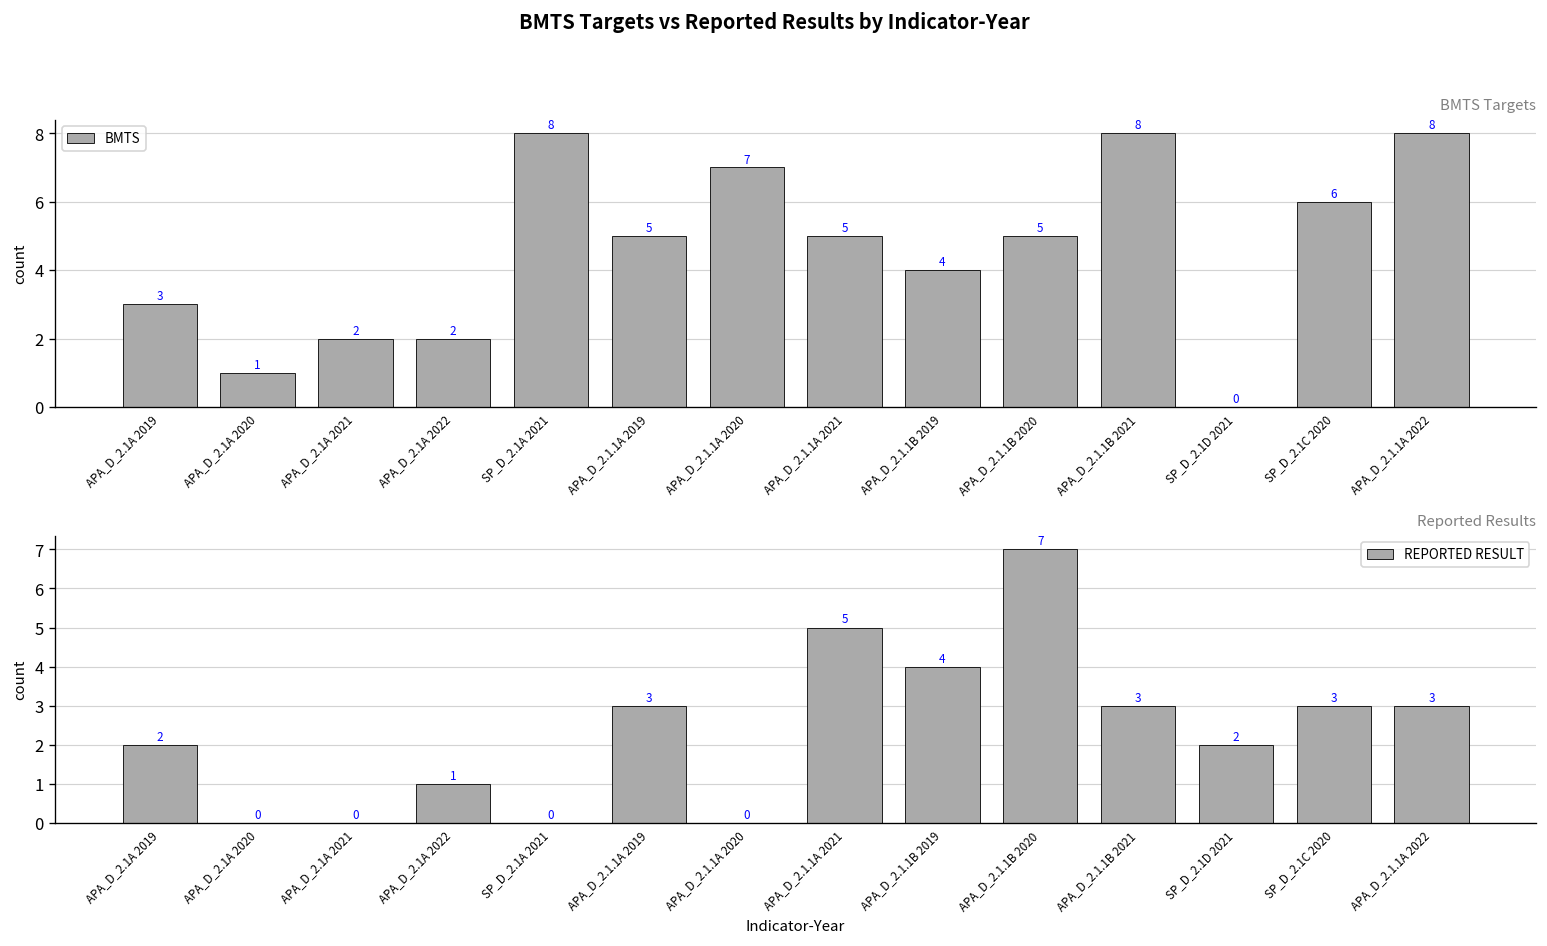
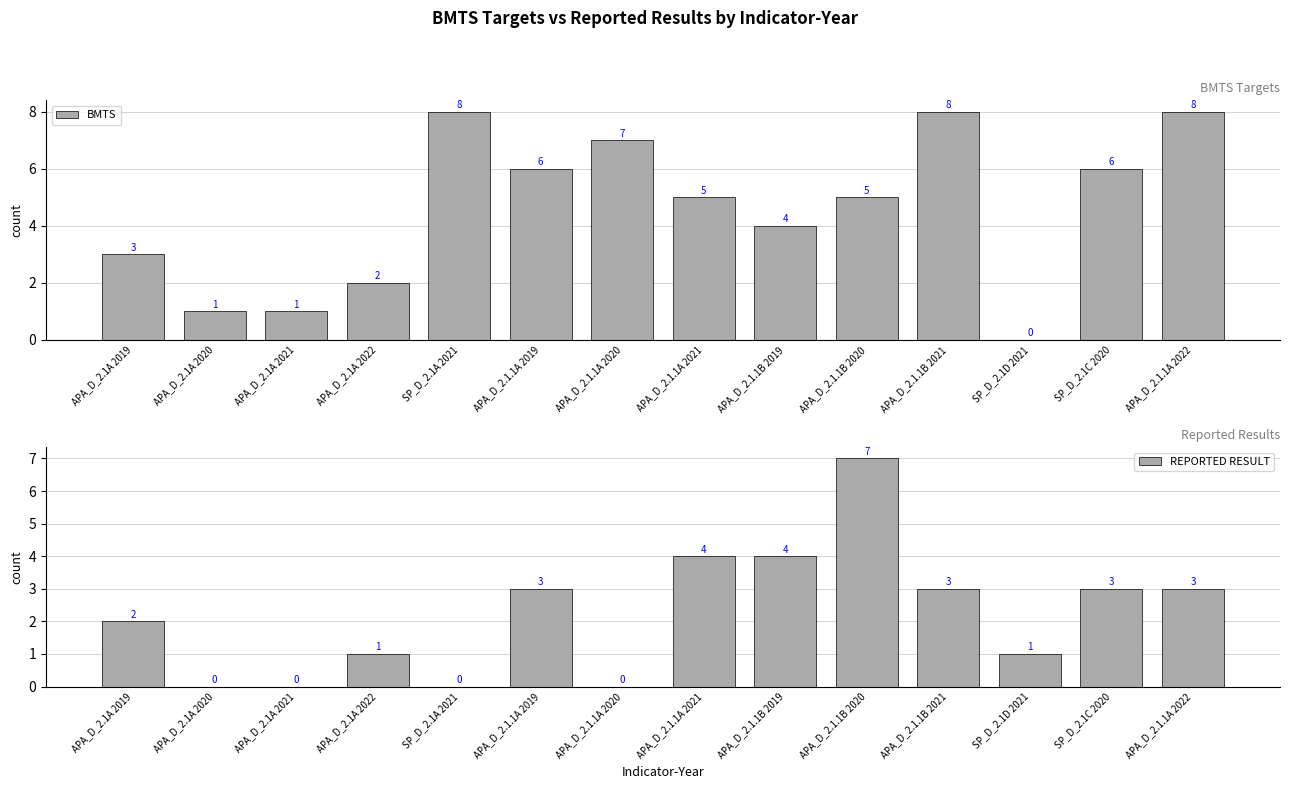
BMTS Targets, APA_D_2.1A 2021: 2 -> 1
BMTS Targets, APA_D_2.1.1A 2019: 5 -> 6
Reported Results, APA_D_2.1.1A 2021: 5 -> 4
Reported Results, SP_D_2.1D 2021: 2 -> 1
